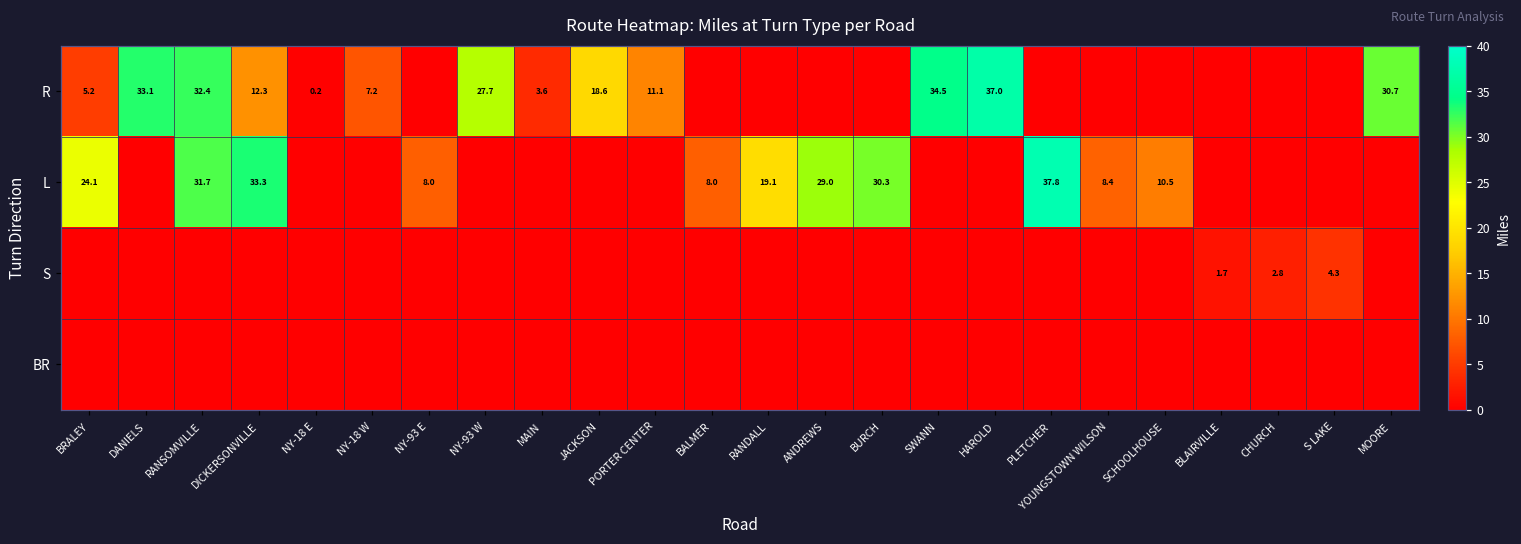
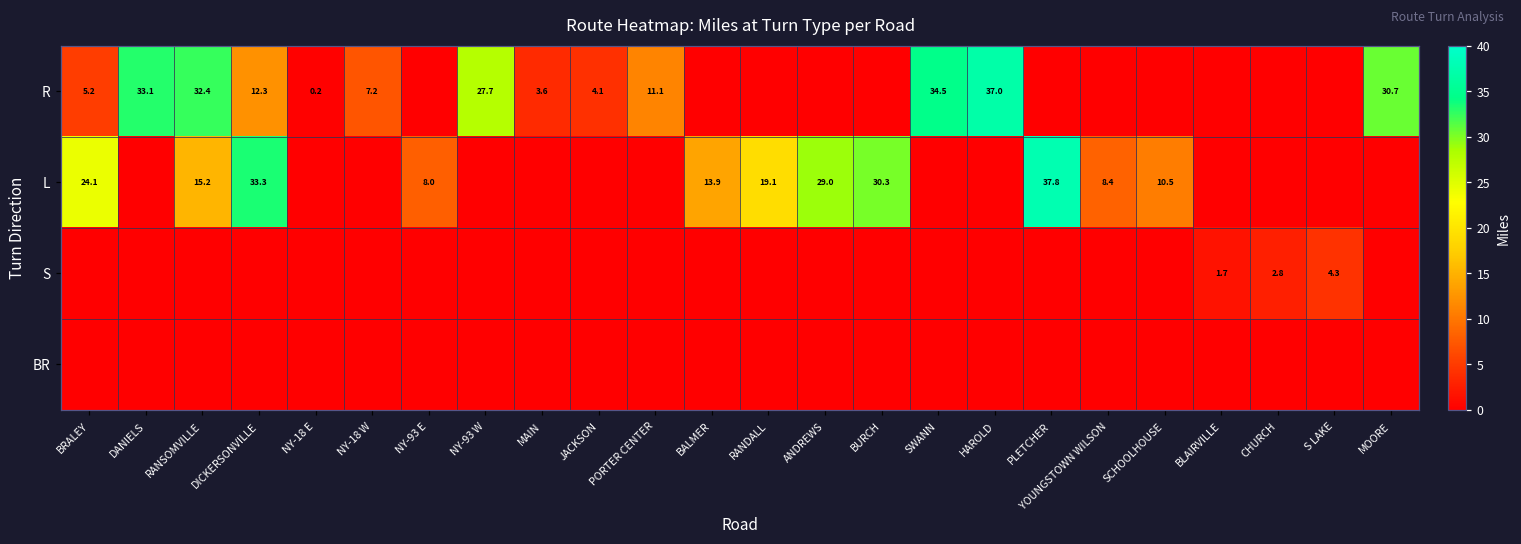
R, JACKSON: 18.6 -> 4.1
L, RANSOMVILLE: 31.7 -> 15.2
L, BALMER: 8.0 -> 13.9
